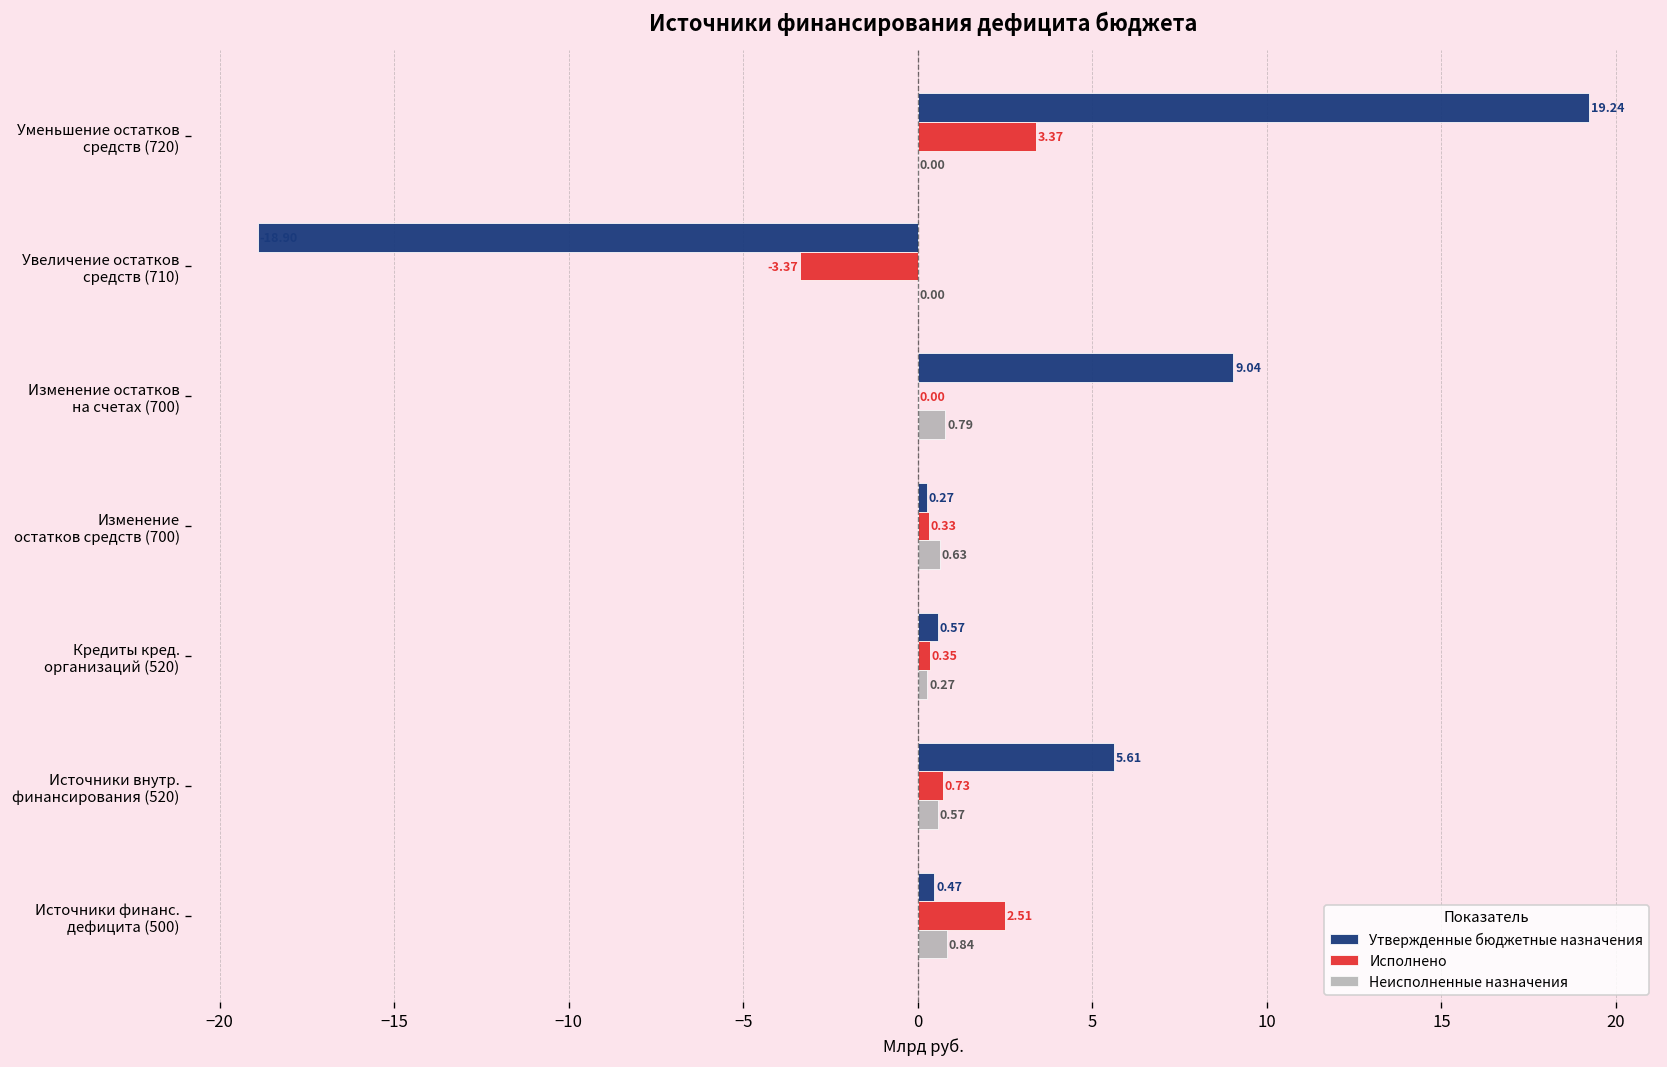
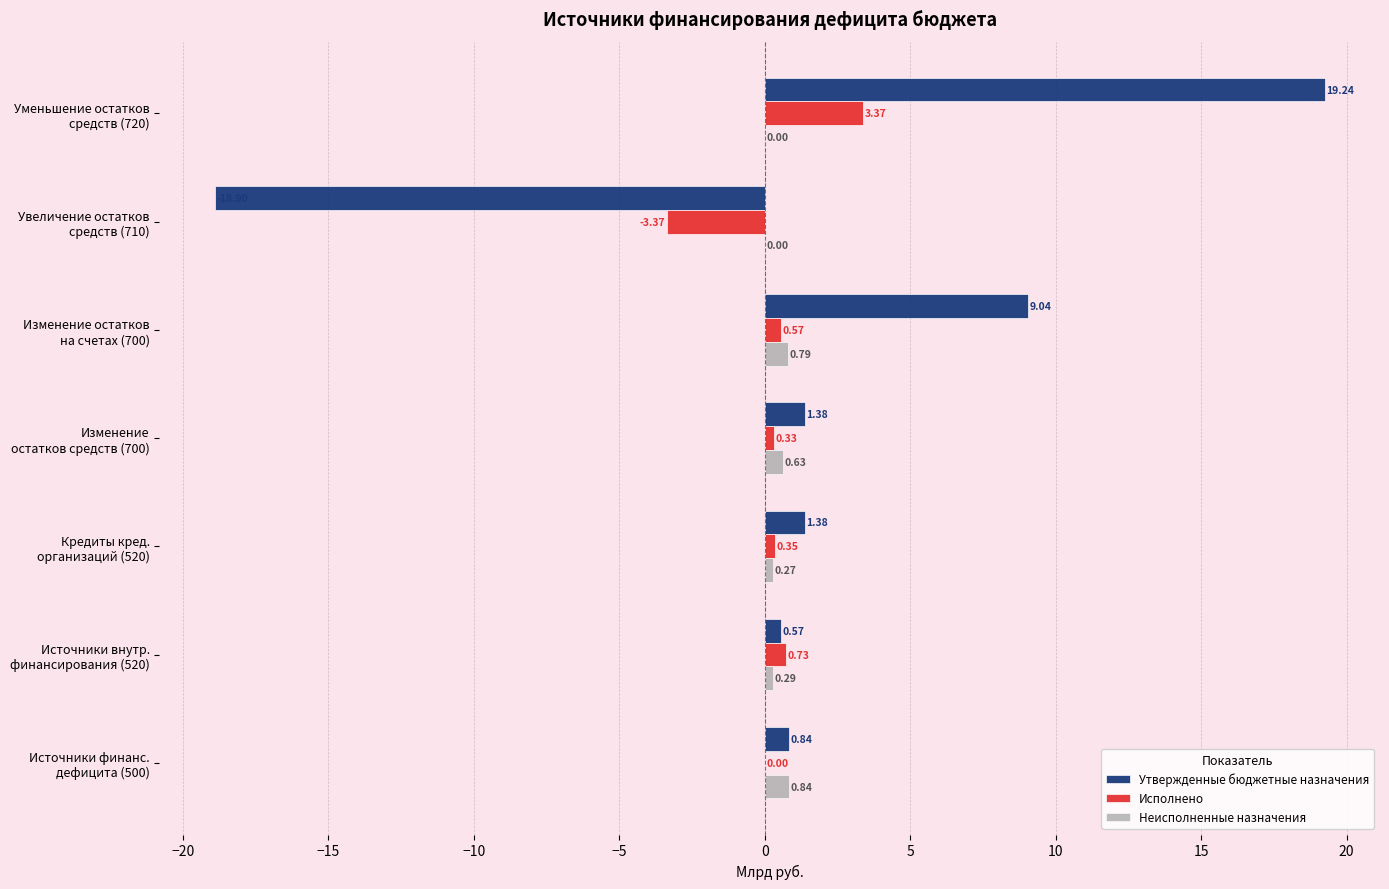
Исполнено, Изменение остатков на счетах (700): 0.00 -> 0.57
Утвержденные бюджетные назначения, Изменение остатков средств (700): 0.27 -> 1.38
Утвержденные бюджетные назначения, Кредиты кред. организаций (520): 0.57 -> 1.38
Утвержденные бюджетные назначения, Источники внутр. финансирования (520): 5.61 -> 0.57
Неисполненные назначения, Источники внутр. финансирования (520): 0.57 -> 0.29
Утвержденные бюджетные назначения, Источники финанс. дефицита (500): 0.47 -> 0.84
Исполнено, Источники финанс. дефицита (500): 2.51 -> 0.00
